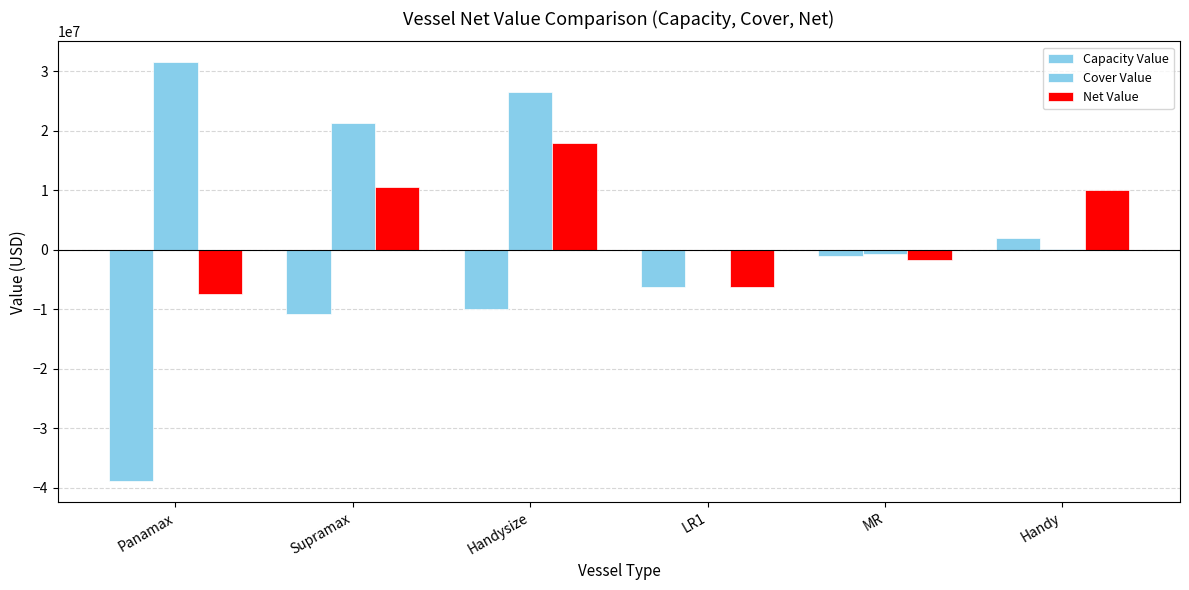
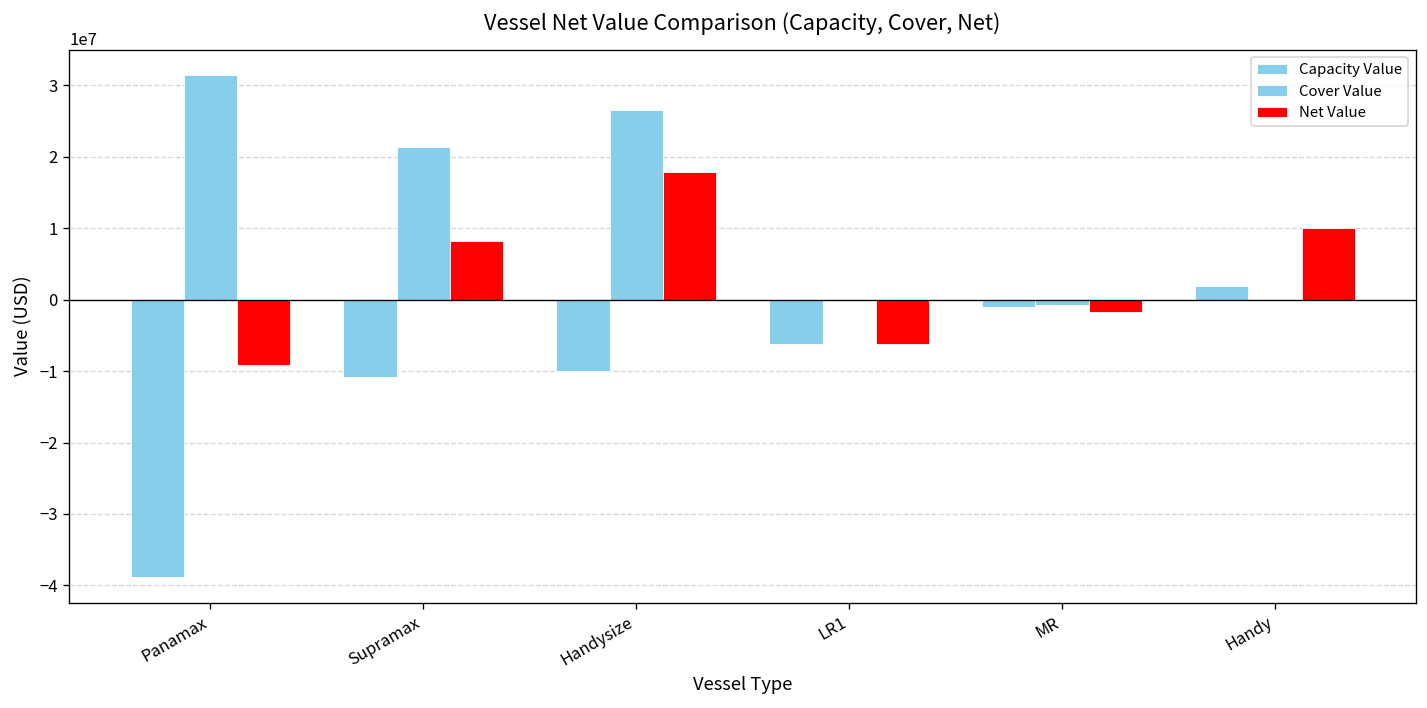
Net Value, Panamax: -7000000 -> -9000000
Net Value, Supramax: 11000000 -> 8000000
